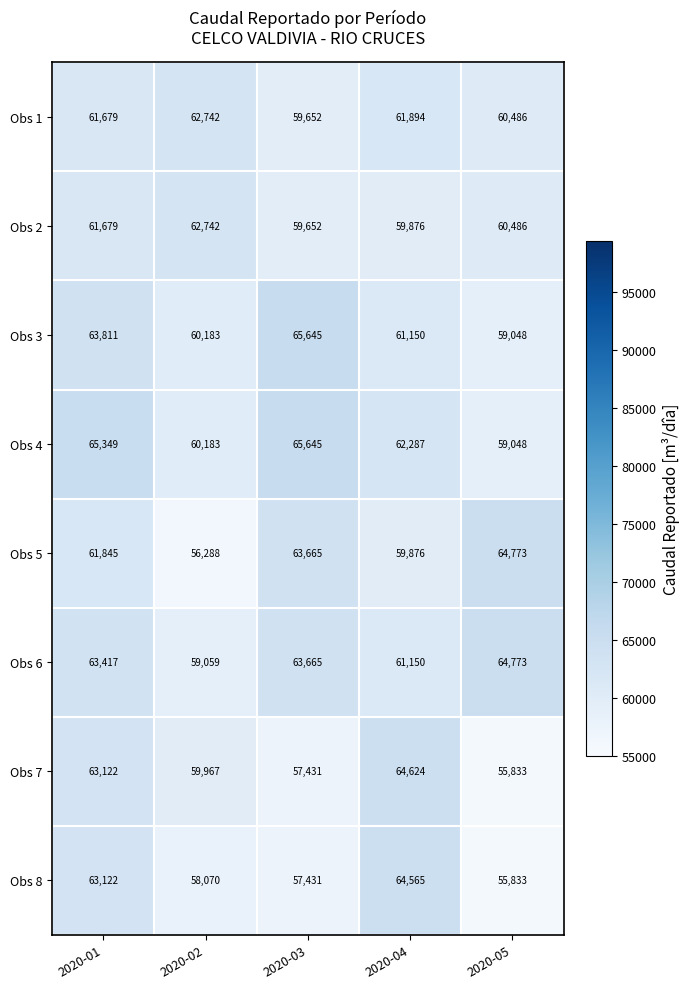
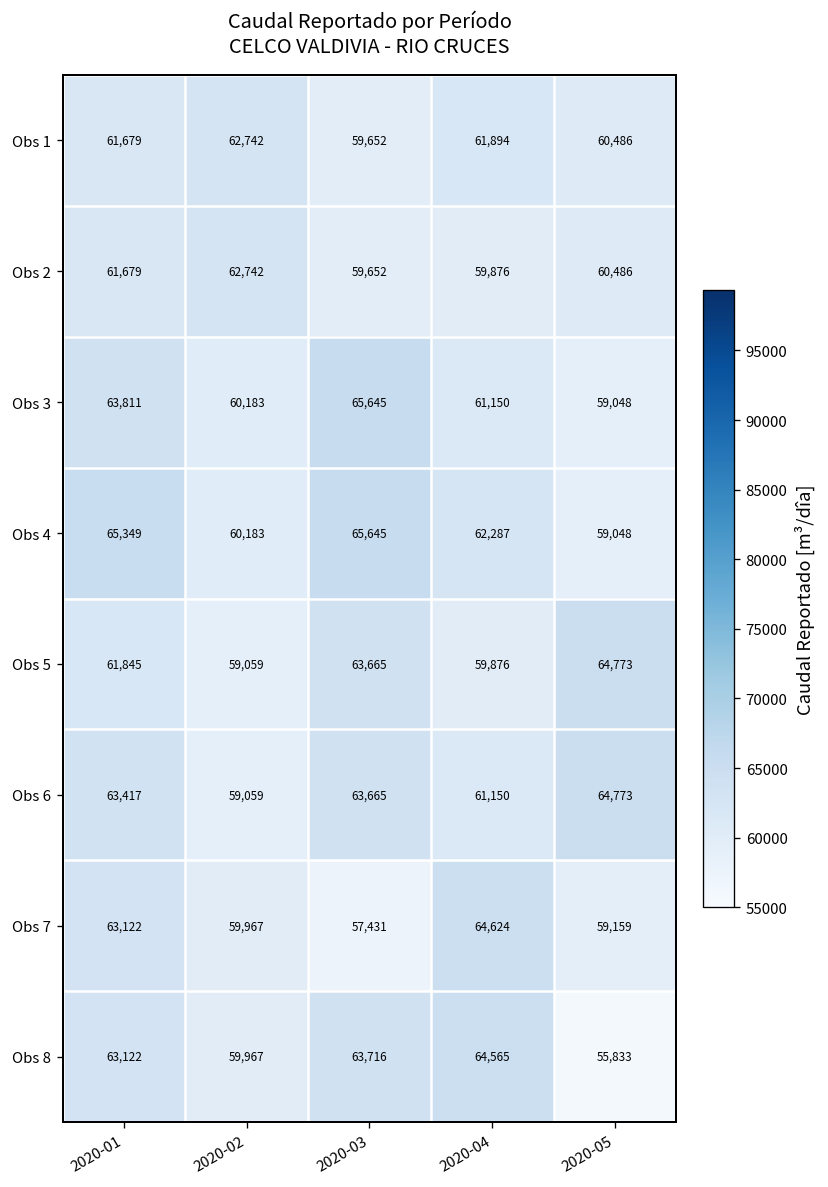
Obs 5, 2020-02: 56,288 -> 59,059
Obs 7, 2020-05: 55,833 -> 59,159
Obs 8, 2020-02: 58,070 -> 59,967
Obs 8, 2020-03: 57,431 -> 63,716
